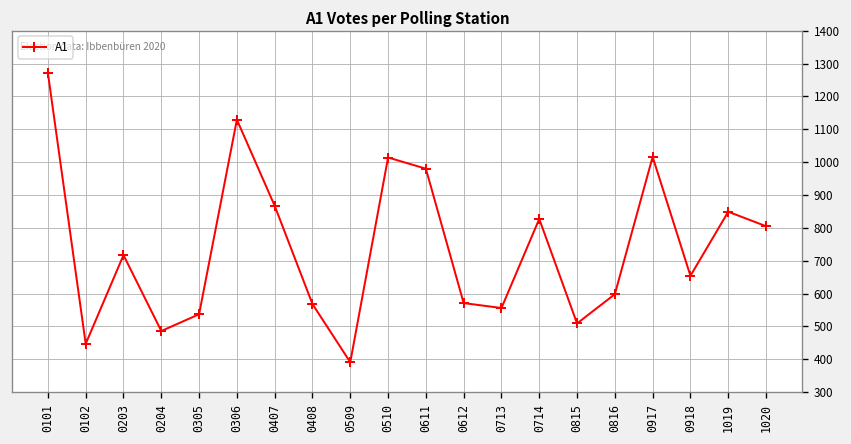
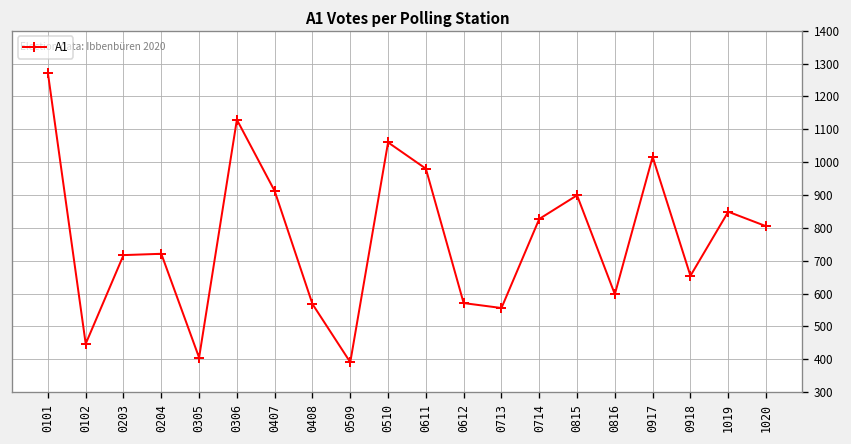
0204: 490 -> 720
0305: 540 -> 410
0407: 870 -> 910
0510: 1010 -> 1060
0815: 510 -> 900
